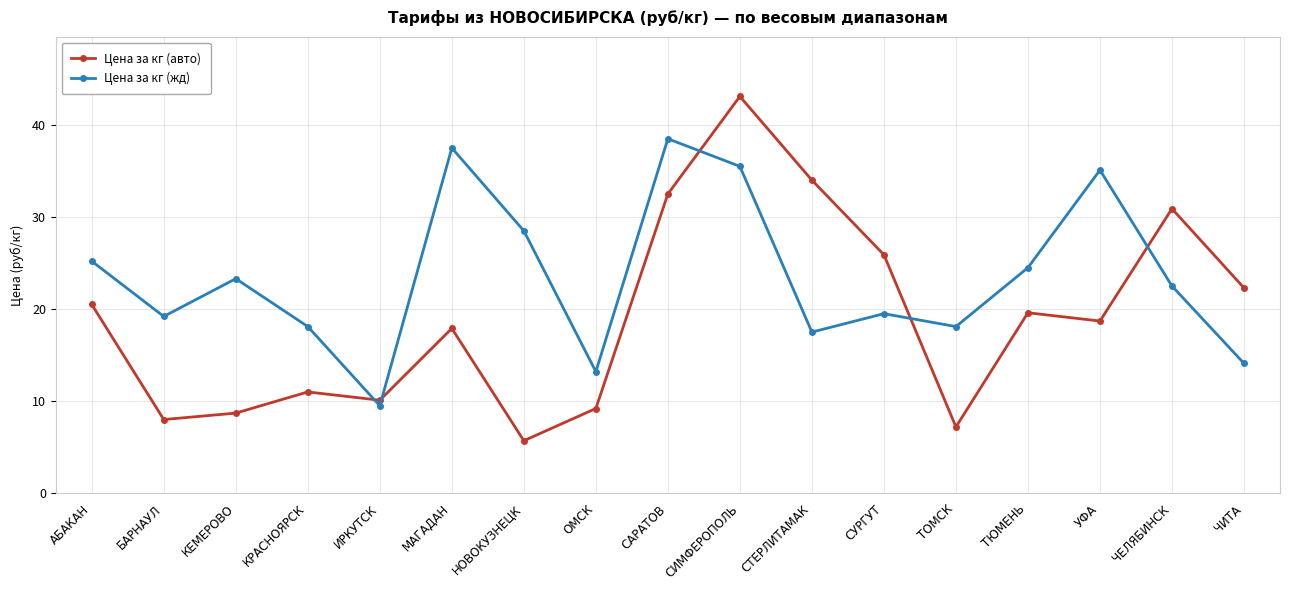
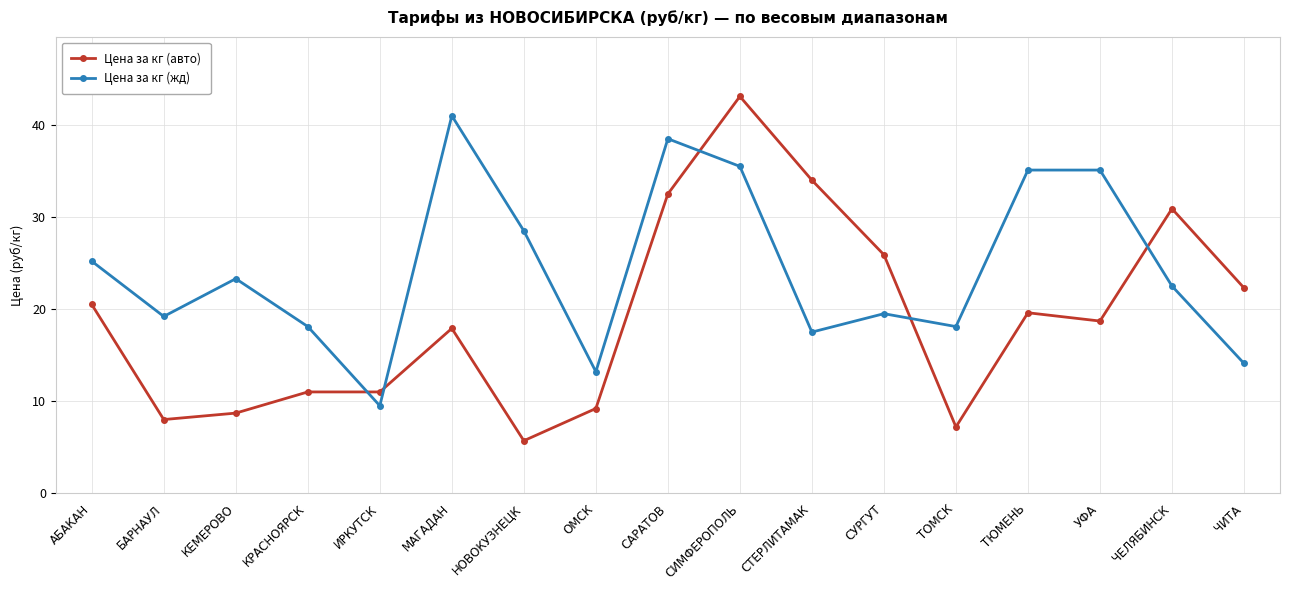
Цена за кг (авто), ИРКУТСК: 10 -> 11
Цена за кг (жд), МАГАДАН: 38 -> 41
Цена за кг (жд), ТЮМЕНЬ: 25 -> 35
